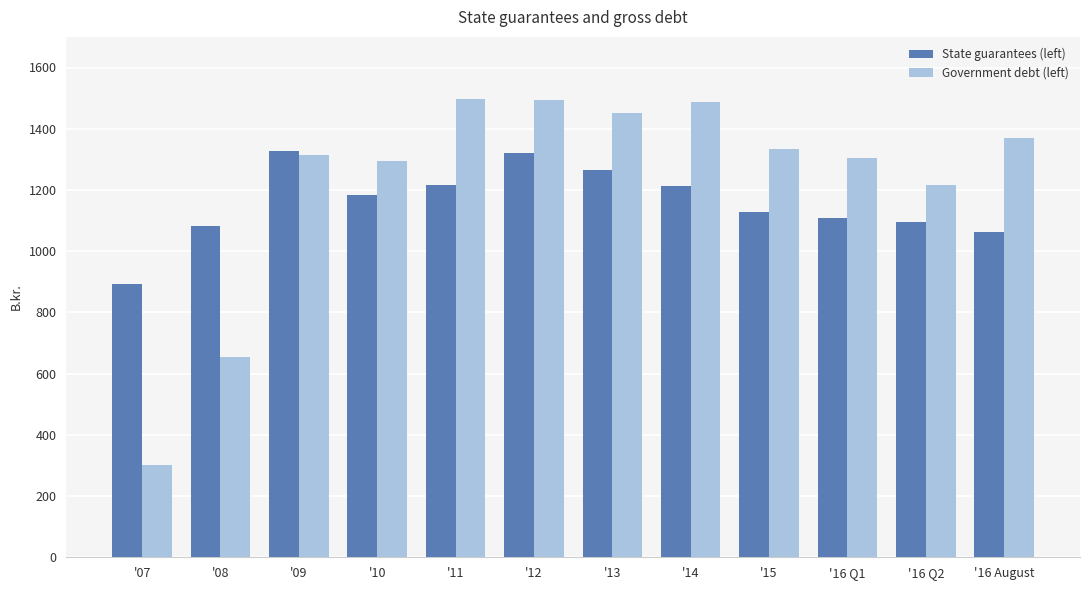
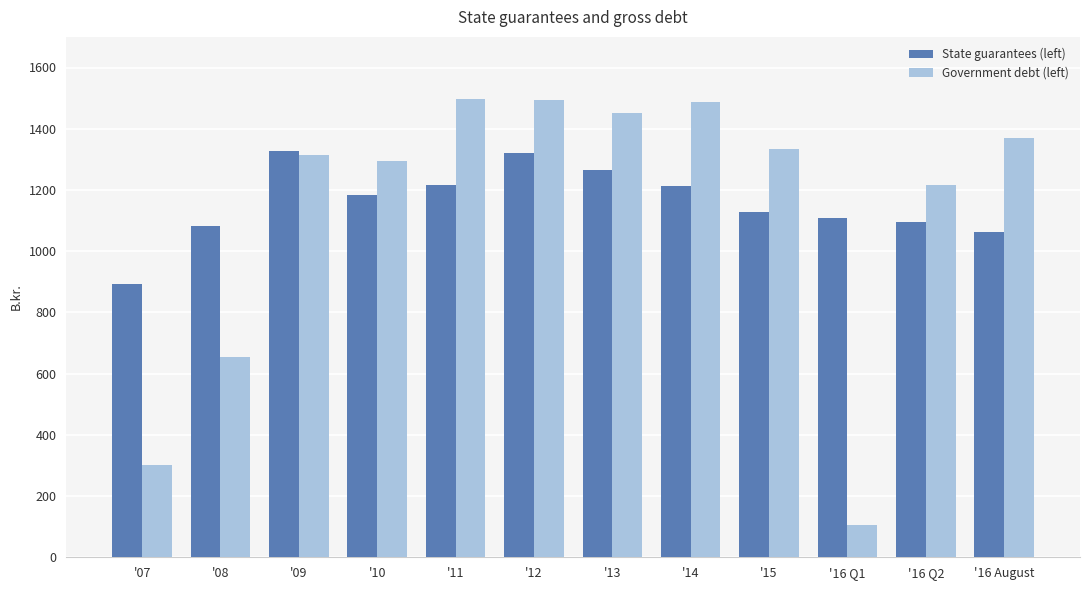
Government debt (left), '16 Q1: 1300 -> 100
